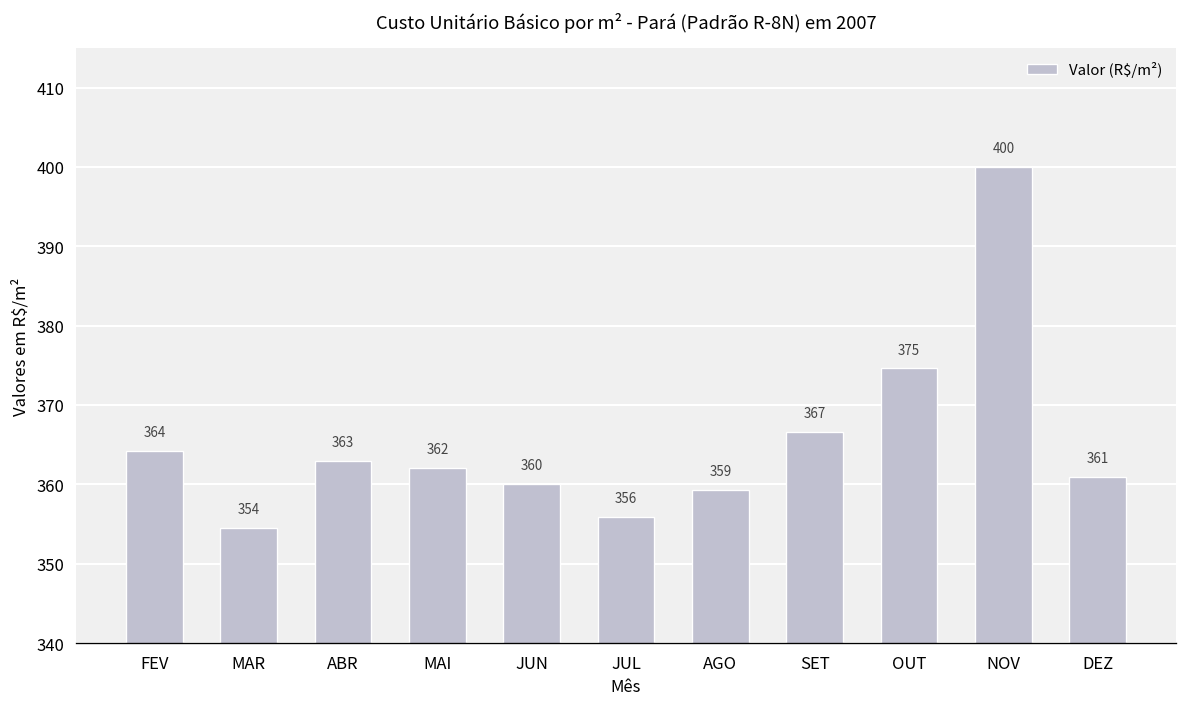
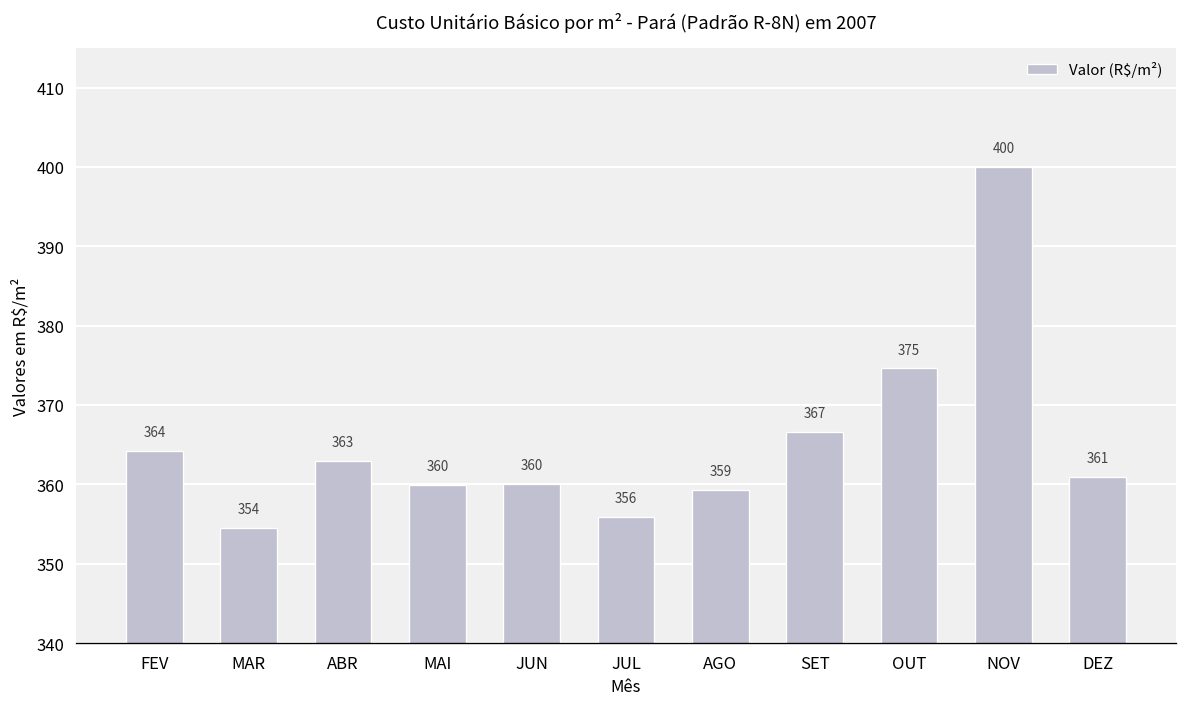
MAI: 362 -> 360
